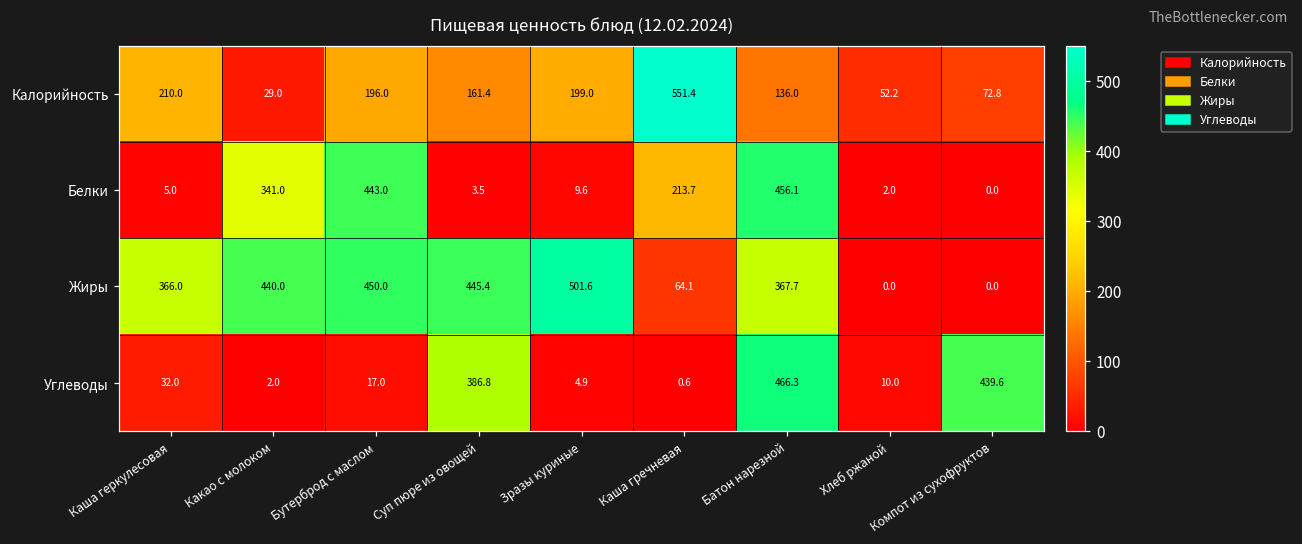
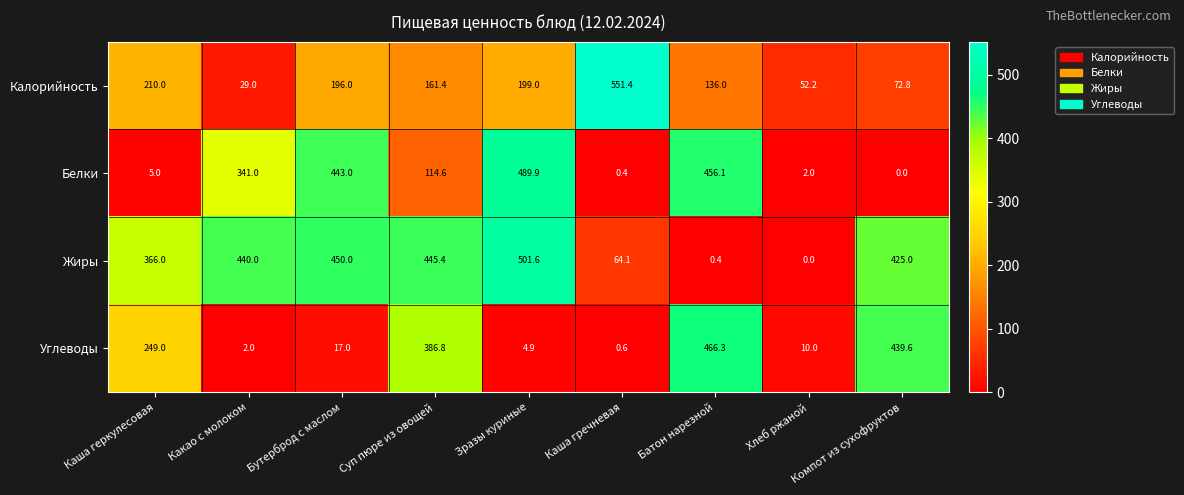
Белки, Суп пюре из овощей: 3.5 -> 114.6
Белки, Зразы куриные: 9.6 -> 489.9
Белки, Каша гречневая: 213.7 -> 0.4
Жиры, Батон нарезной: 367.7 -> 0.4
Жиры, Компот из сухофруктов: 0.0 -> 425.0
Углеводы, Каша геркулесовая: 32.0 -> 249.0
